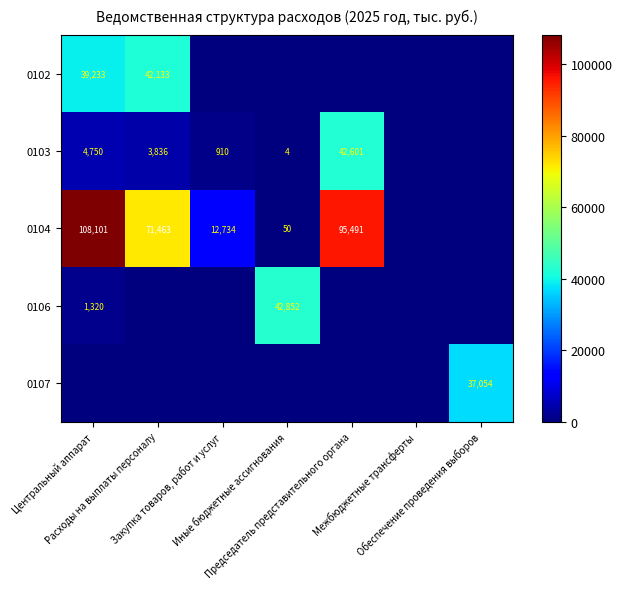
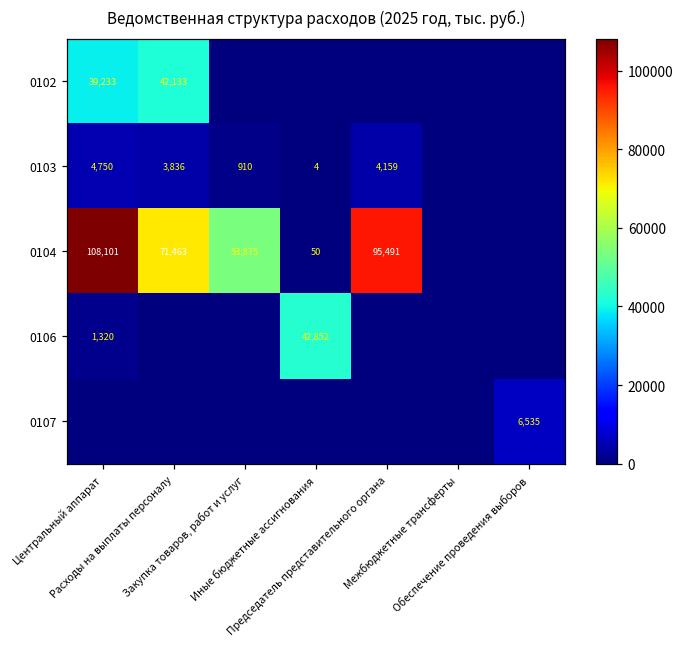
0103, Председатель представительного органа: 42,601 -> 4,159
0104, Закупка товаров, работ и услуг: 12,734 -> 53,875
0107, Обеспечение проведения выборов: 37,054 -> 6,535
